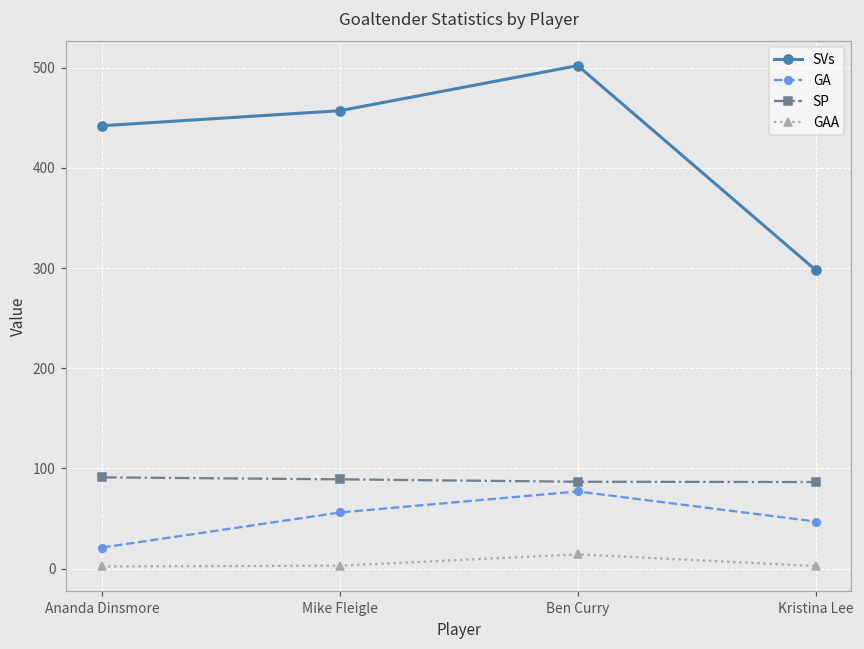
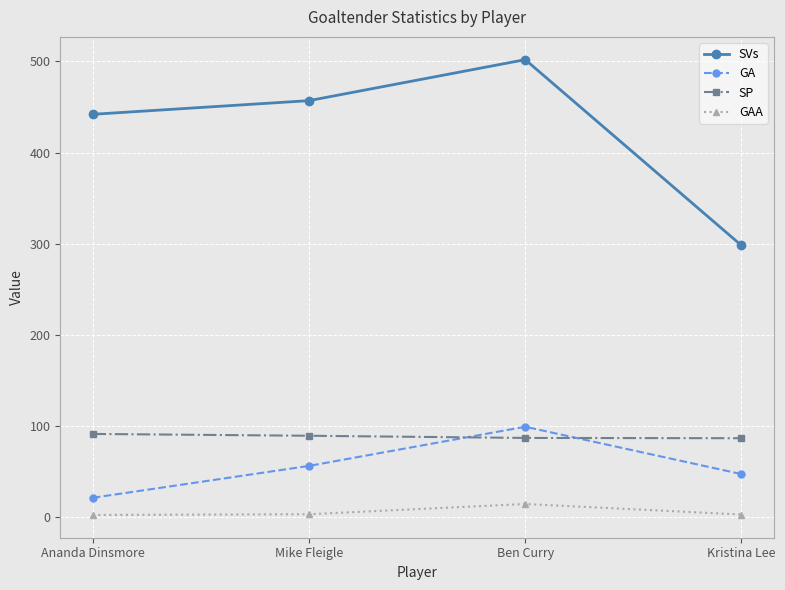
GA, Ben Curry: 80 -> 100
